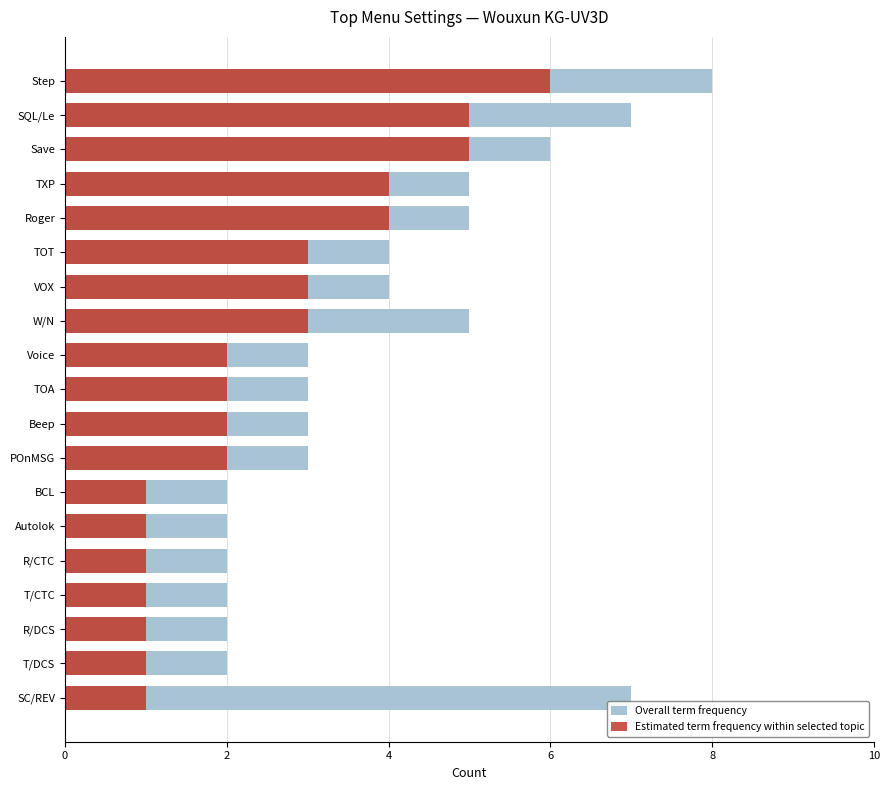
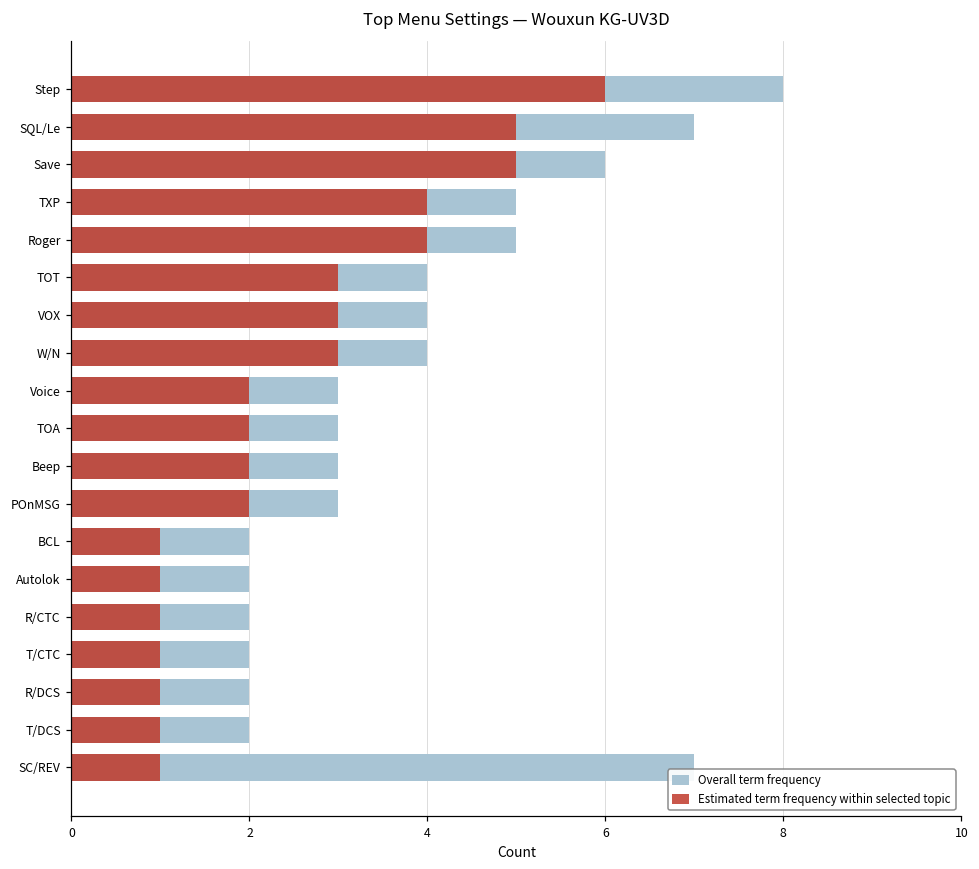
Overall term frequency, W/N: 5 -> 4
